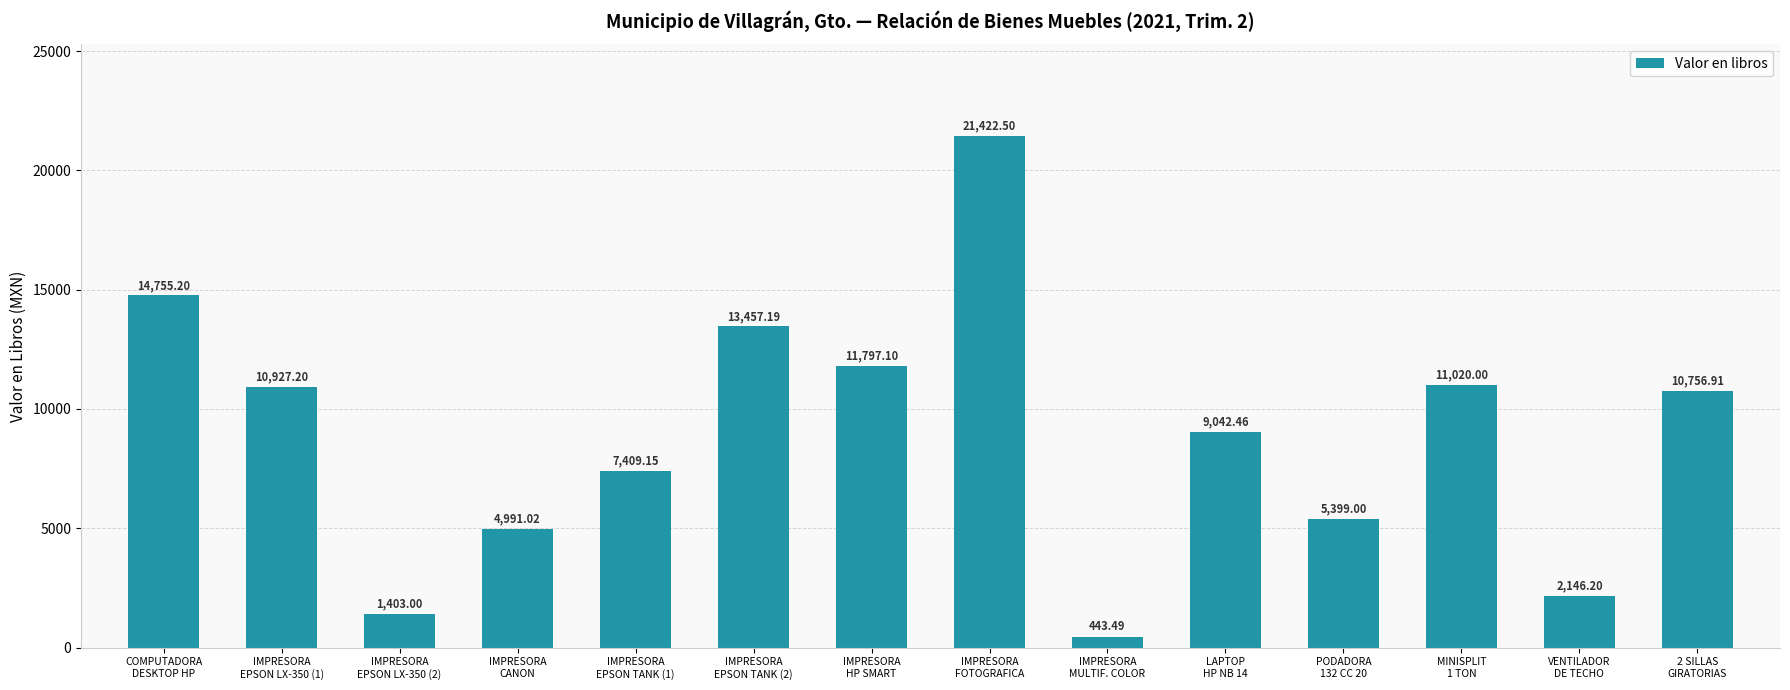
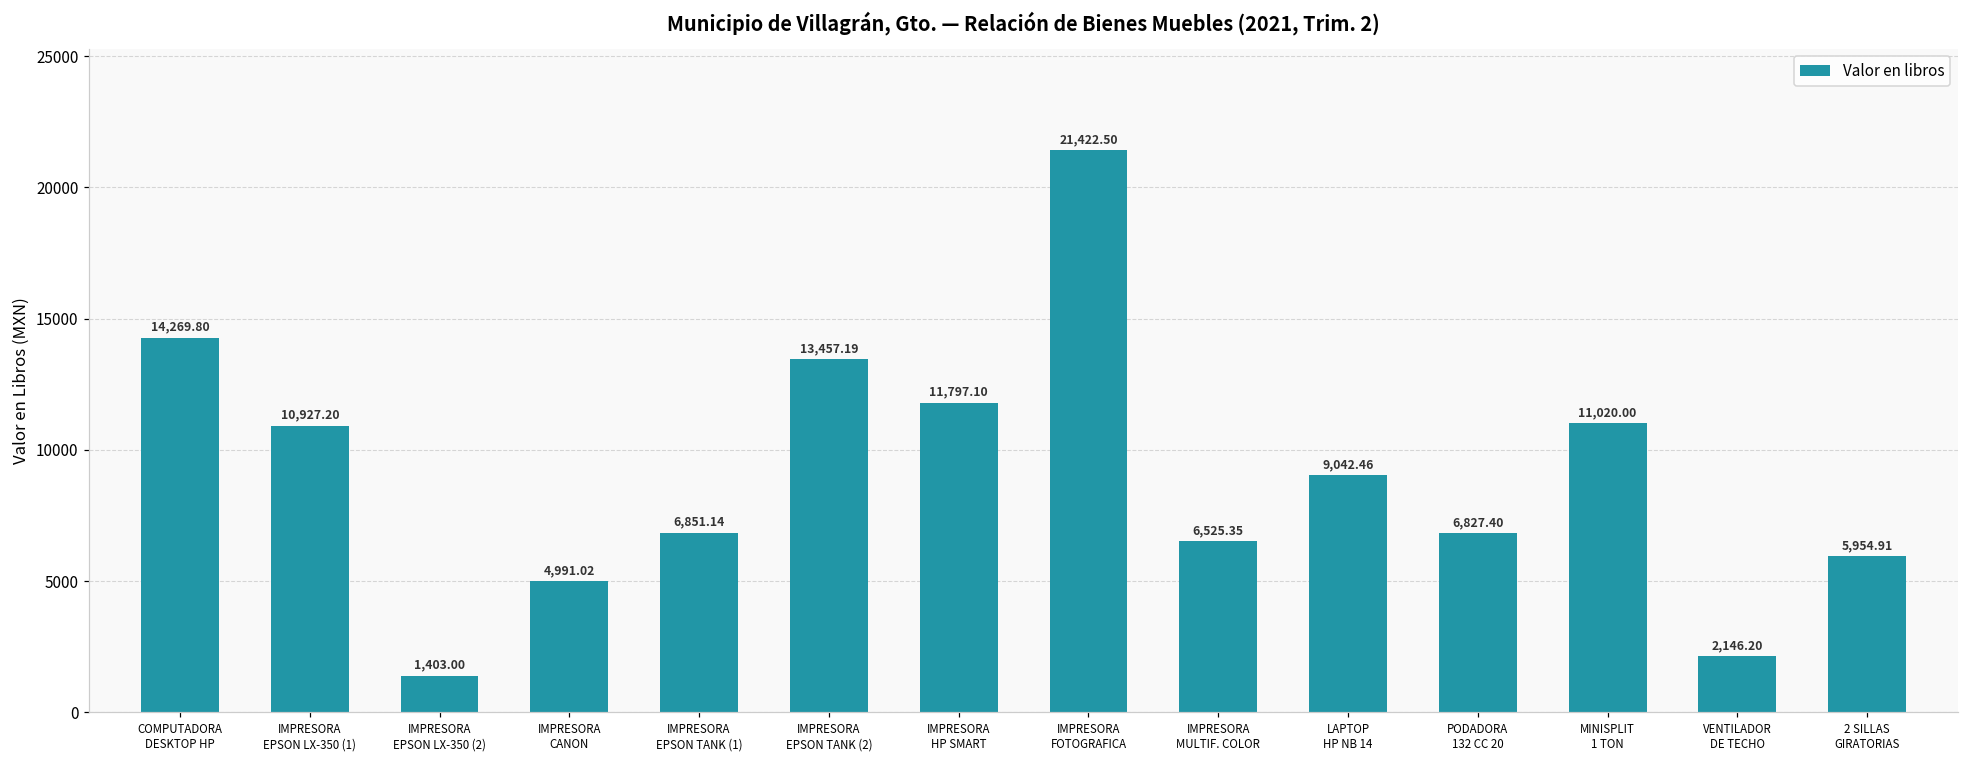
COMPUTADORA DESKTOP HP: 14,755.20 -> 14,269.80
IMPRESORA EPSON TANK (1): 7,409.15 -> 6,851.14
IMPRESORA MULTIF. COLOR: 443.49 -> 6,525.35
PODADORA 132 CC 20: 5,399.00 -> 6,827.40
2 SILLAS GIRATORIAS: 10,756.91 -> 5,954.91
